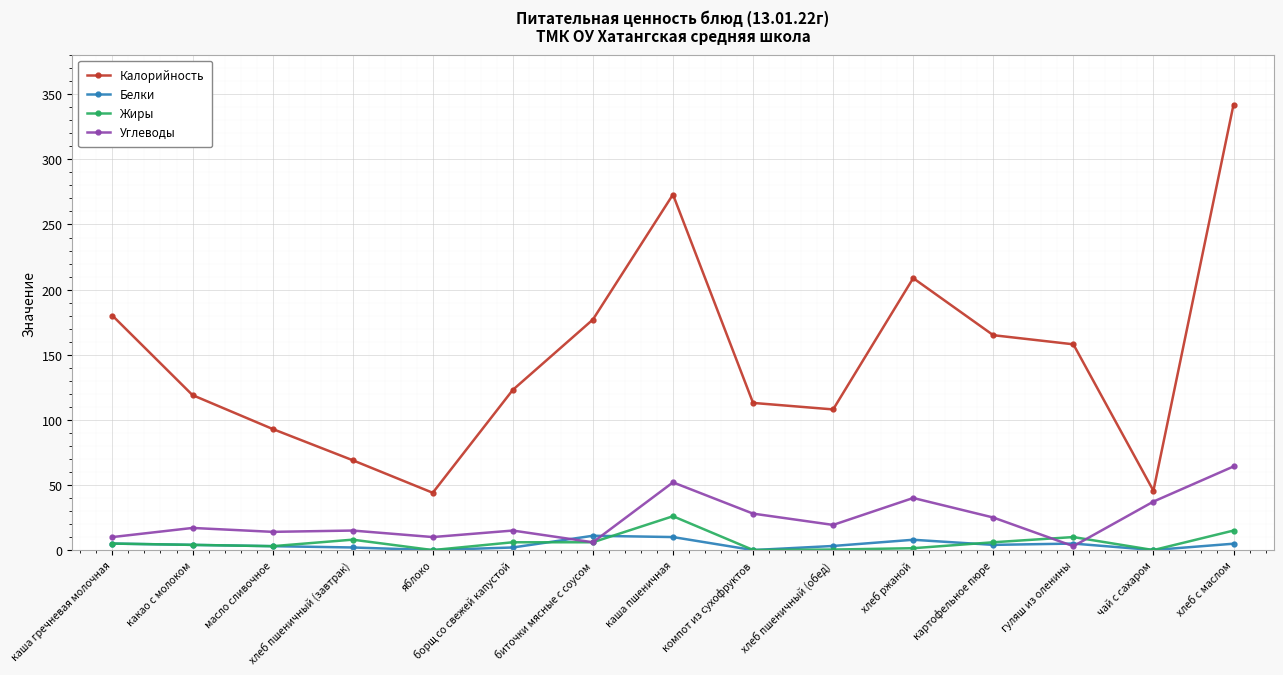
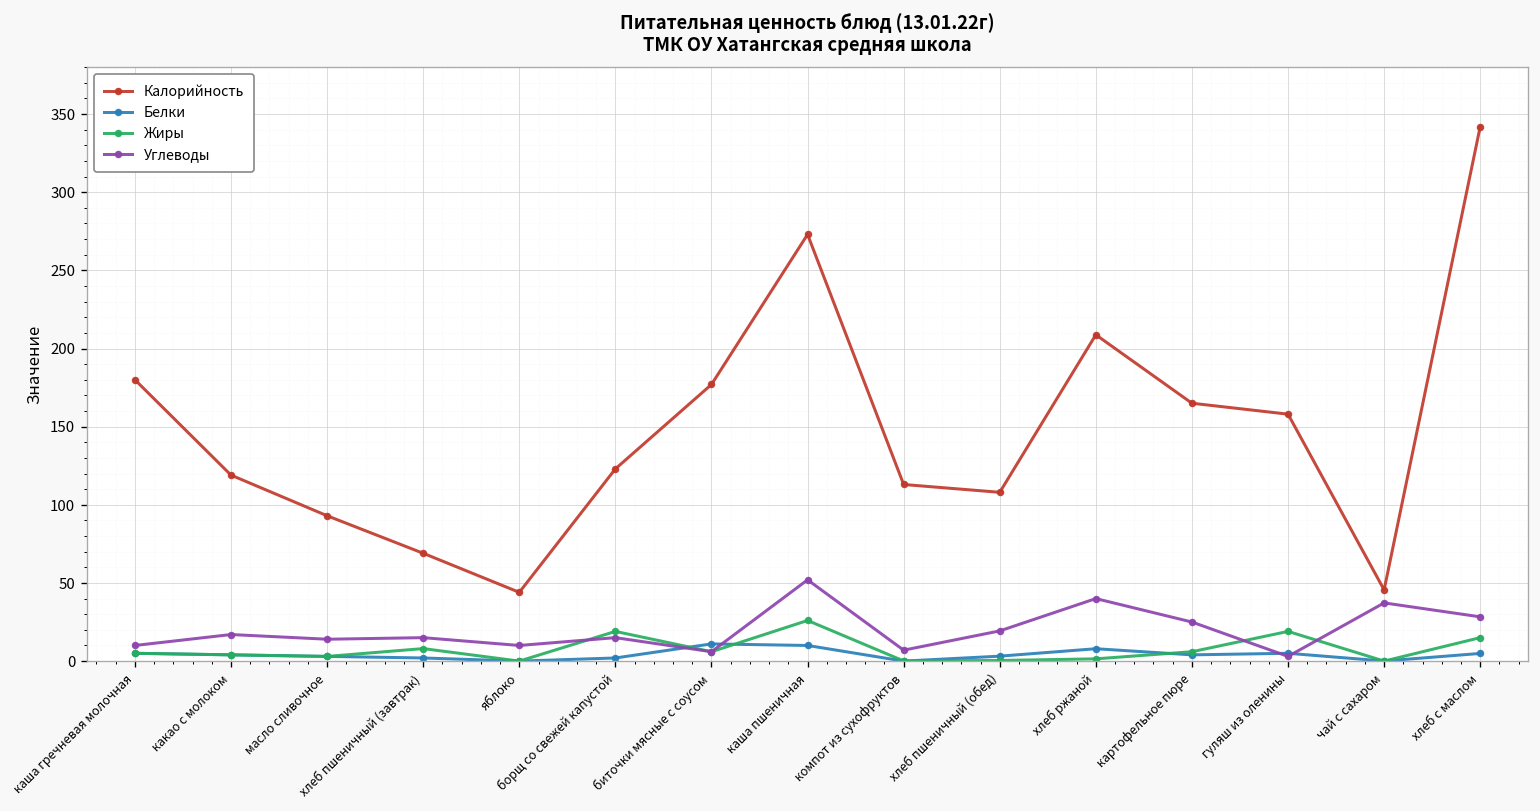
Жиры, борщ со свежей капустой: 6 -> 19
Углеводы, компот из сухофруктов: 28 -> 7
Жиры, гуляш из оленины: 10 -> 19
Углеводы, хлеб с маслом: 64 -> 28
